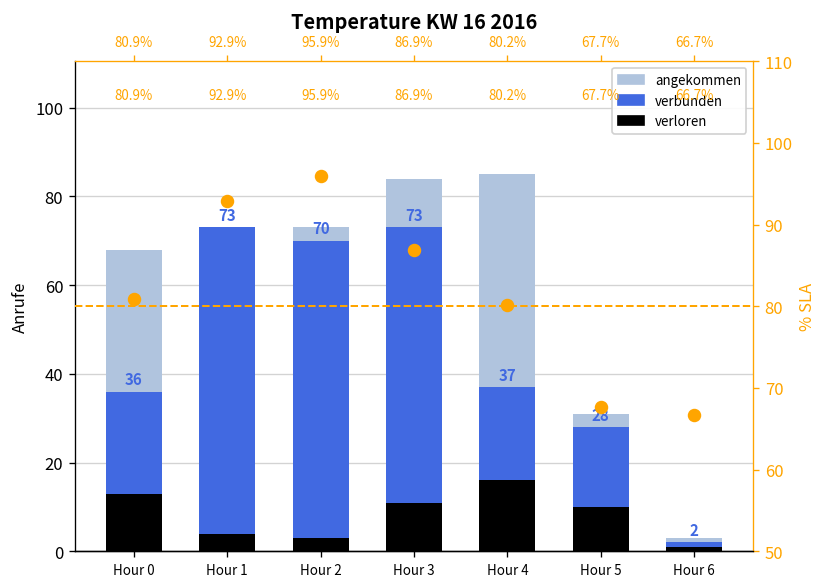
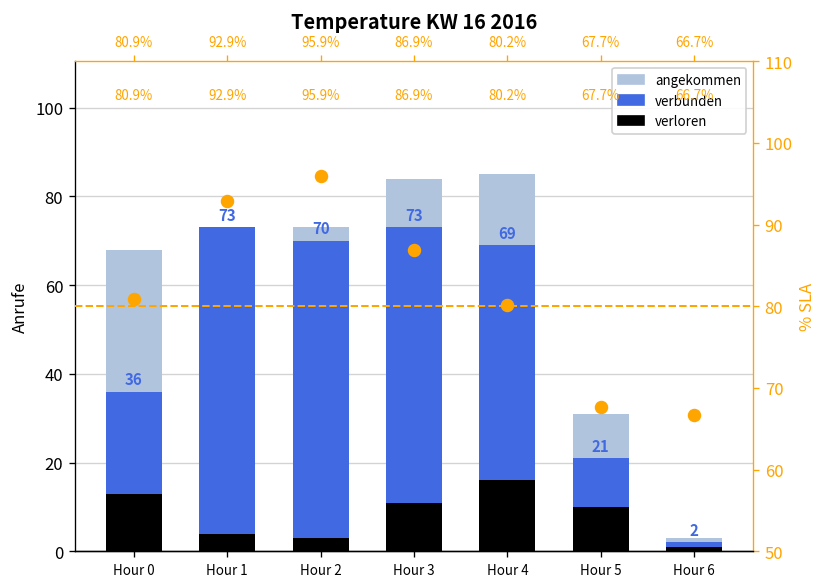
verbunden, Hour 4: 37 -> 69
verbunden, Hour 5: 28 -> 21
